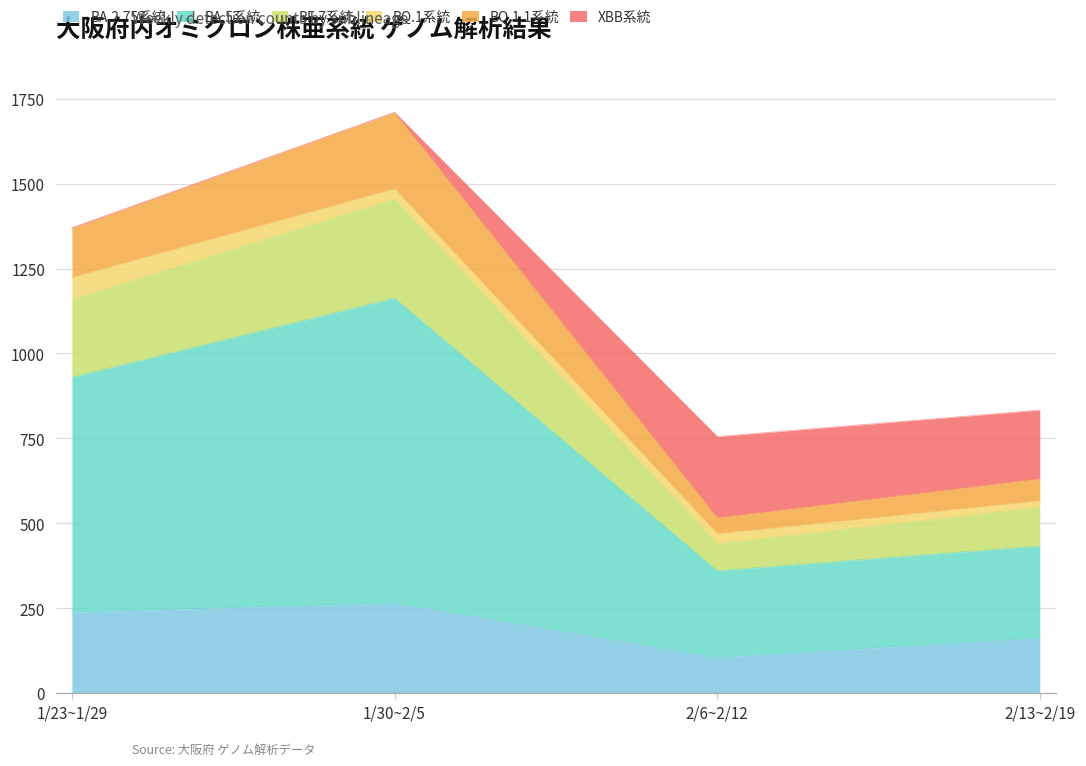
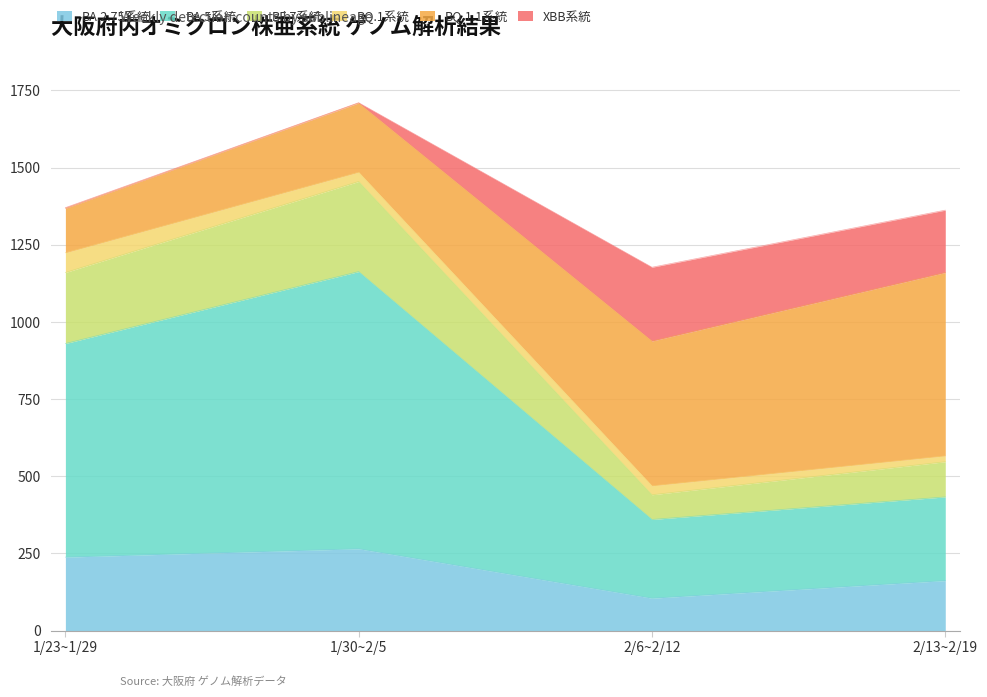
BQ.1.1系統, 2/6~2/12: 50 -> 470
BQ.1.1系統, 2/13~2/19: 70 -> 590
